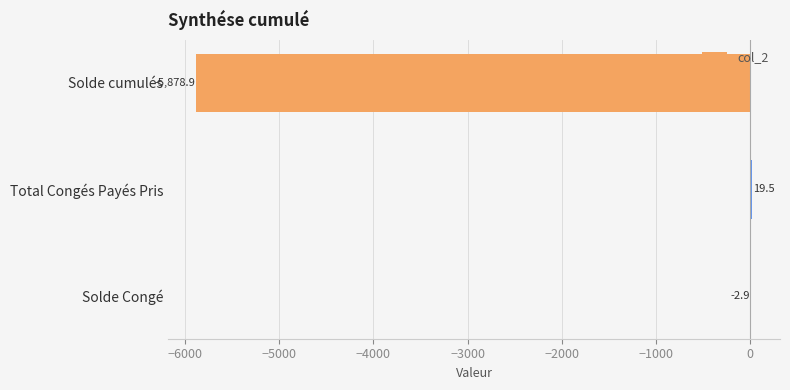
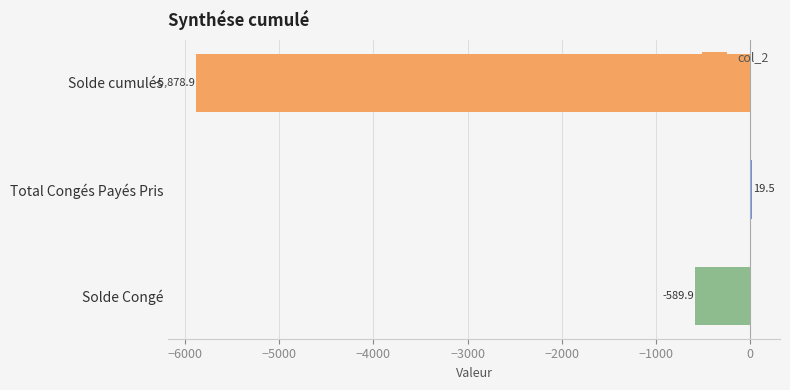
Solde Congé: -2.9 -> -589.9
